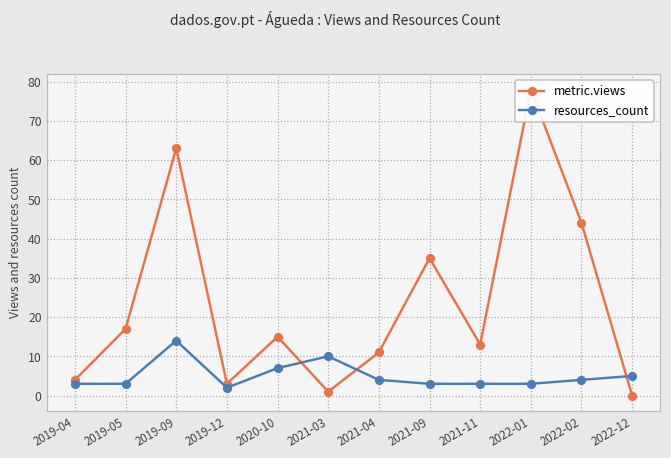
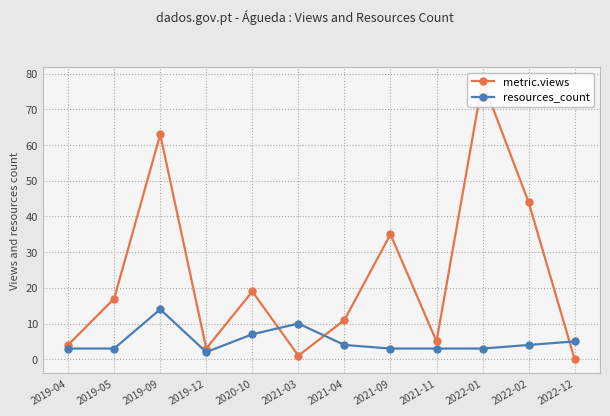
metric.views, 2020-10: 15 -> 19
metric.views, 2021-11: 13 -> 5
